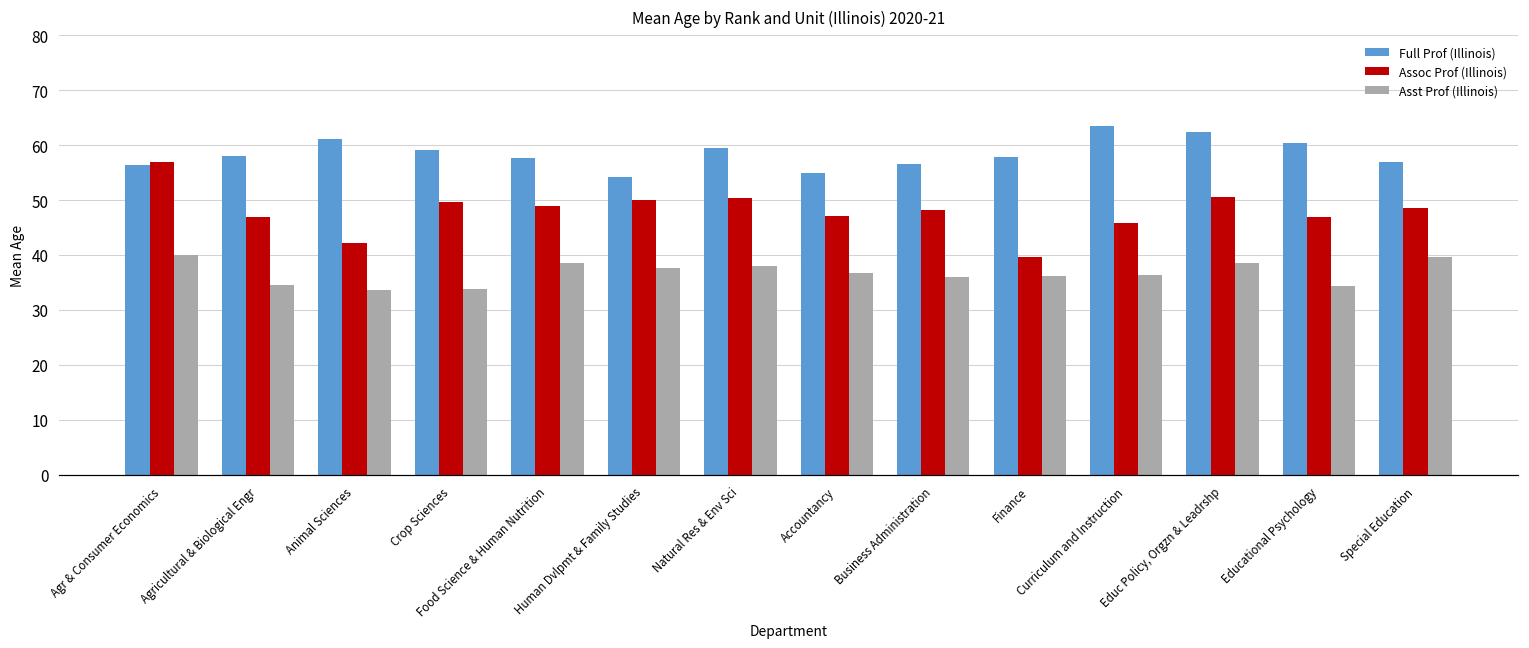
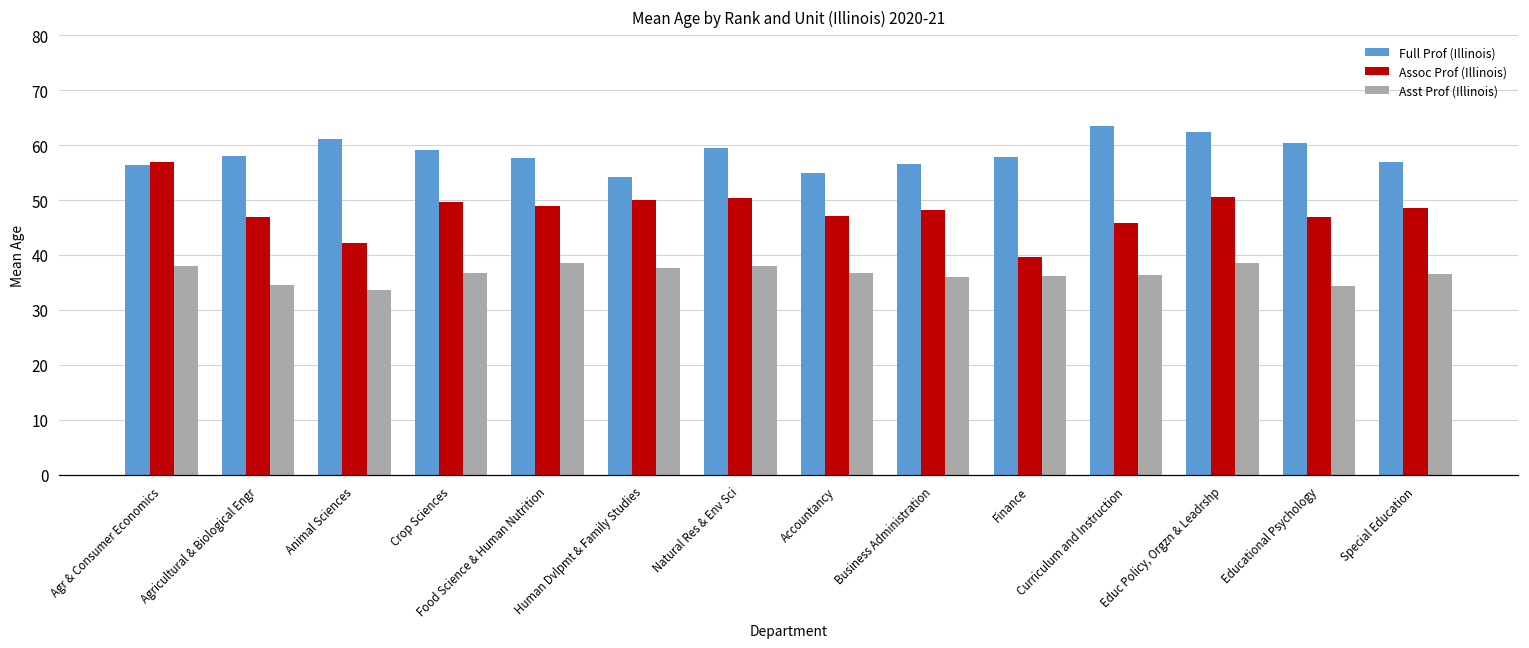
Asst Prof (Illinois), Agr & Consumer Economics: 40 -> 38
Asst Prof (Illinois), Crop Sciences: 34 -> 37
Asst Prof (Illinois), Special Education: 40 -> 37
